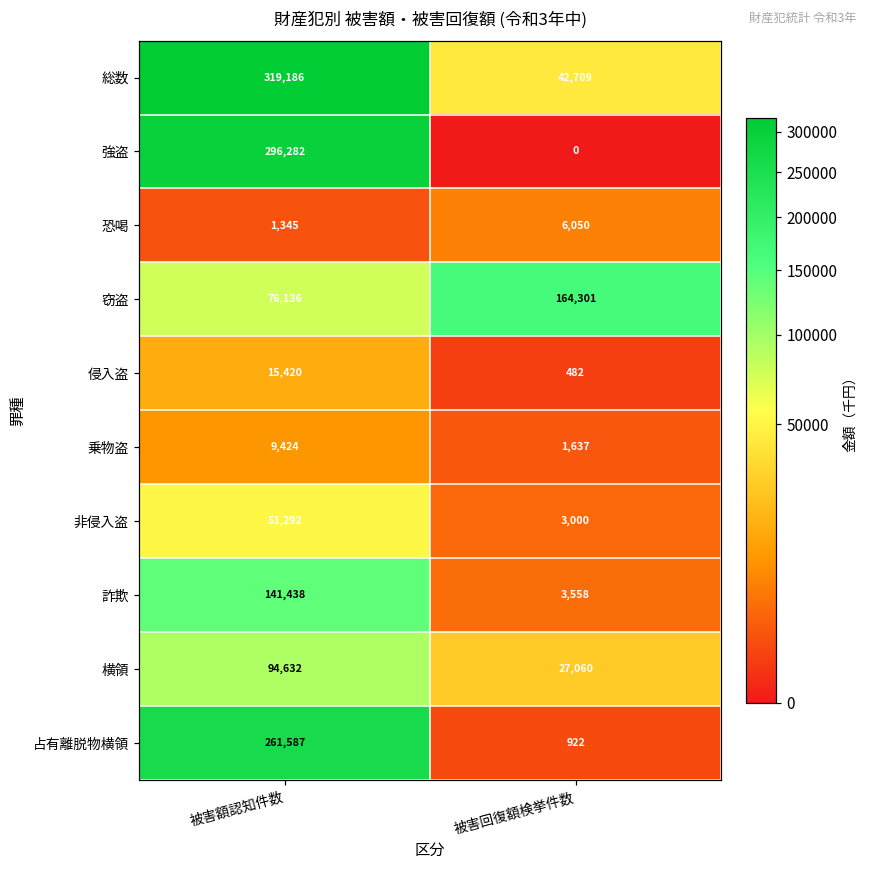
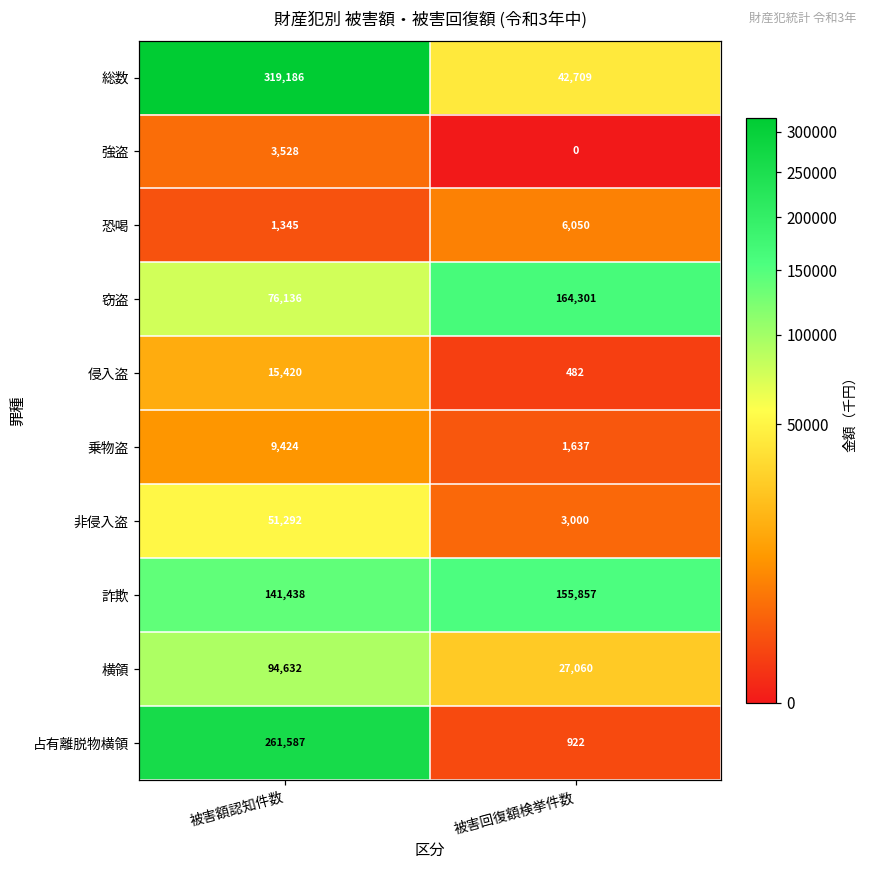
強盗, 被害額認知件数: 296,282 -> 3,528
詐欺, 被害回復額検挙件数: 3,558 -> 155,857
